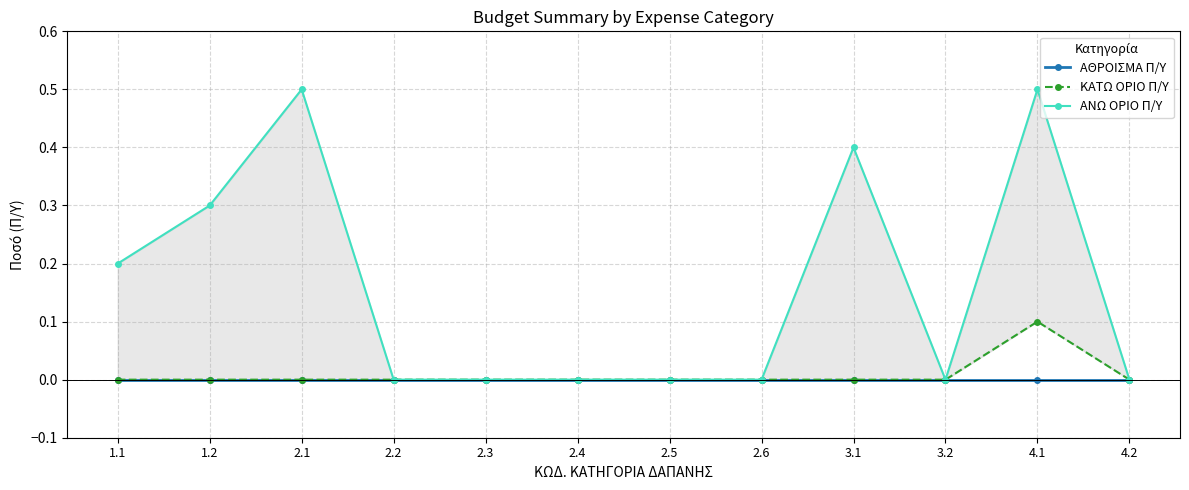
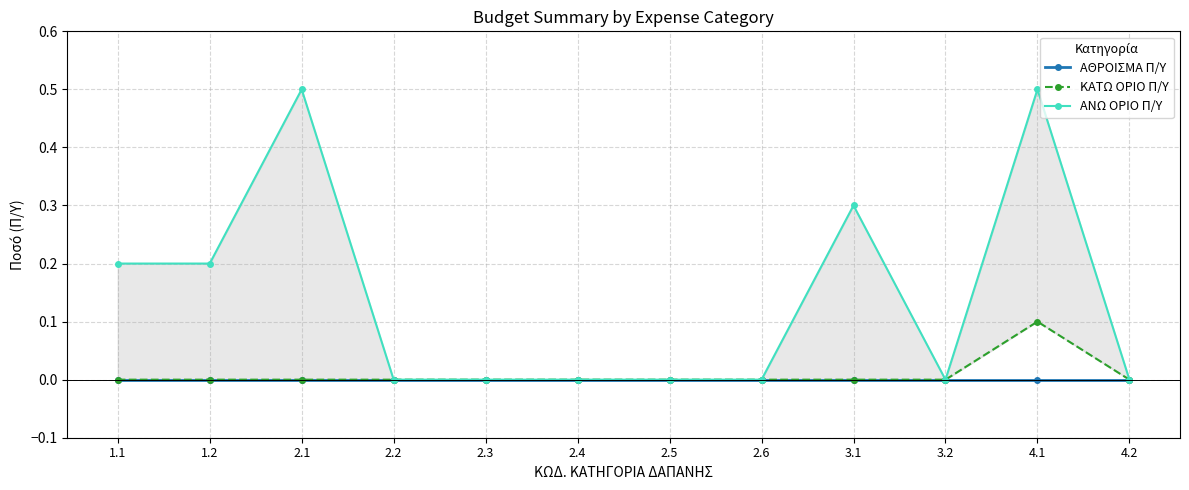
ΑΝΩ ΟΡΙΟ Π/Υ, 1.2: 0.3 -> 0.2
ΑΝΩ ΟΡΙΟ Π/Υ, 3.1: 0.4 -> 0.3
